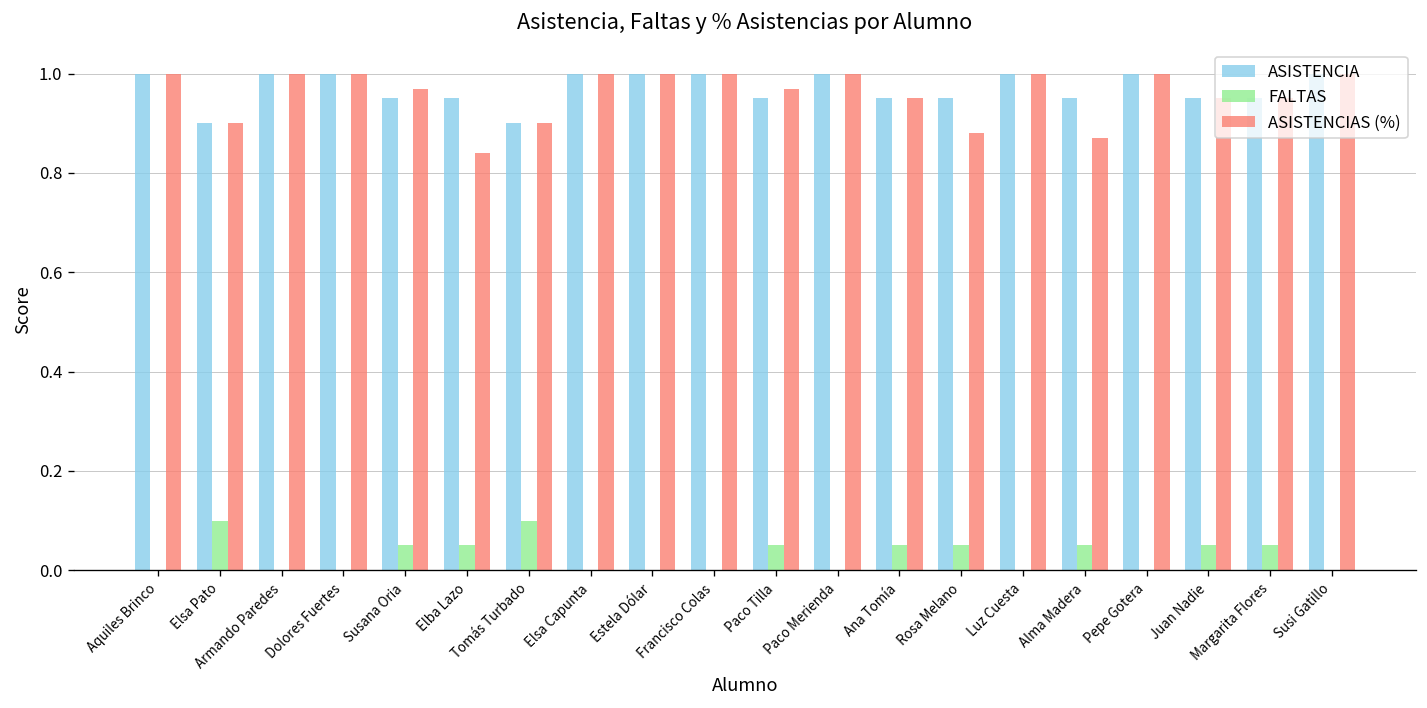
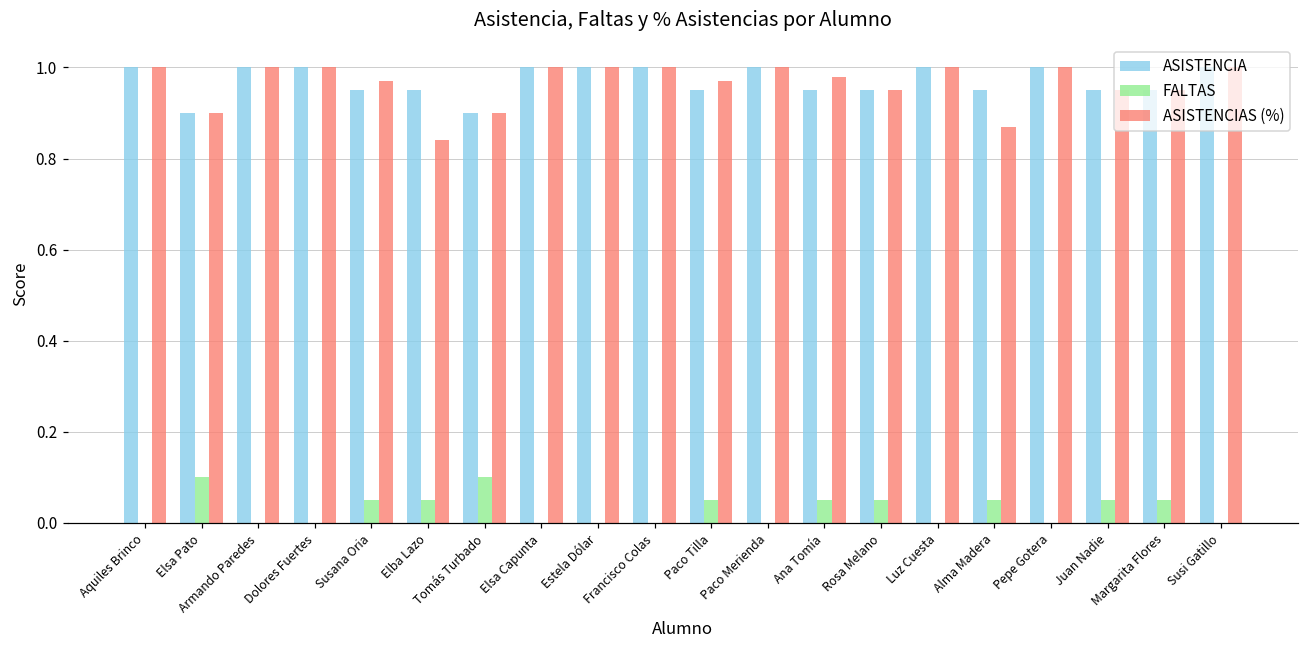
ASISTENCIAS (%), Ana Tomía: 0.95 -> 0.98
ASISTENCIAS (%), Rosa Melano: 0.88 -> 0.95
